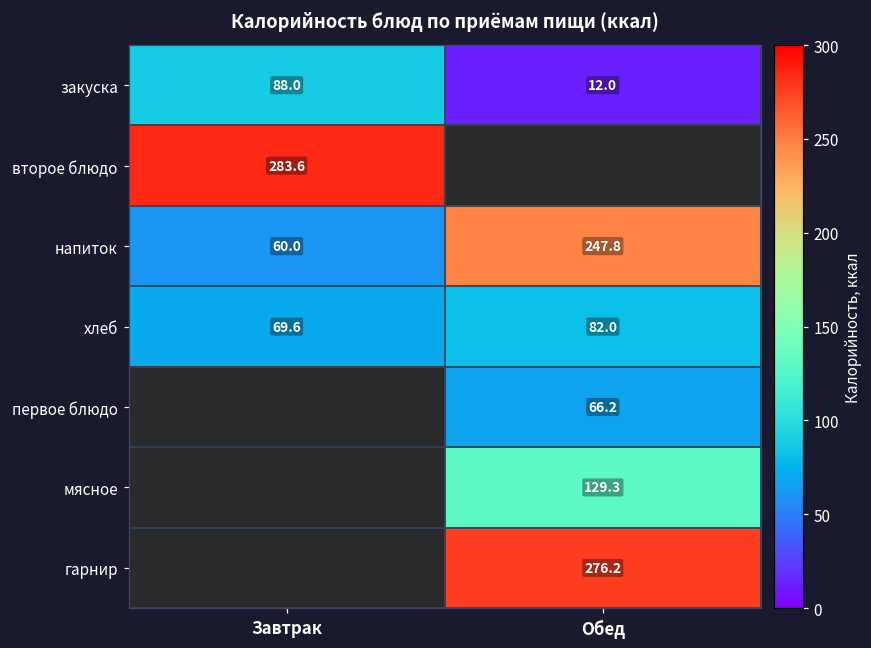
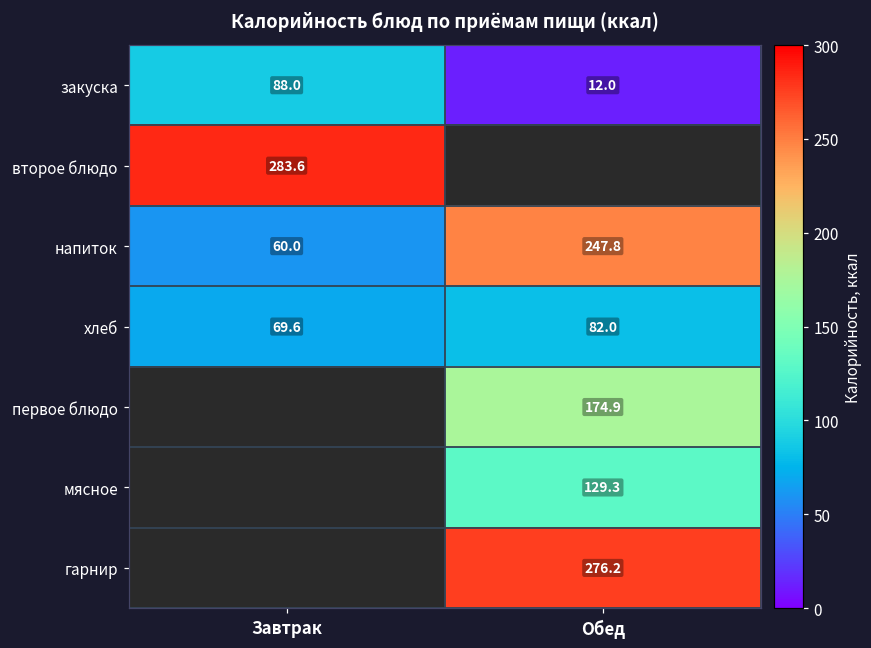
первое блюдо, Обед: 66.2 -> 174.9
